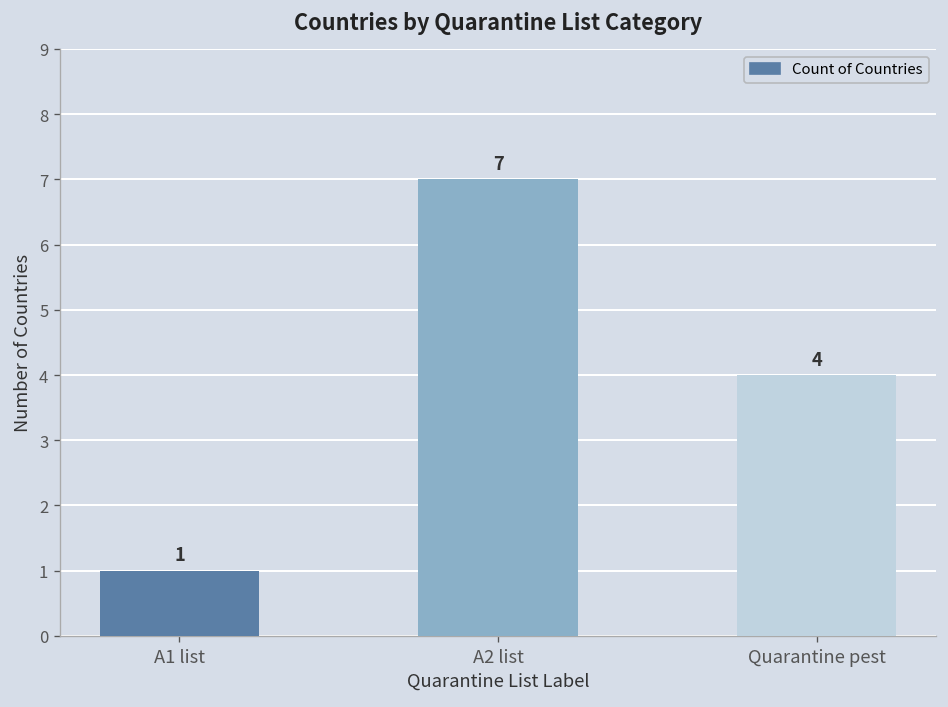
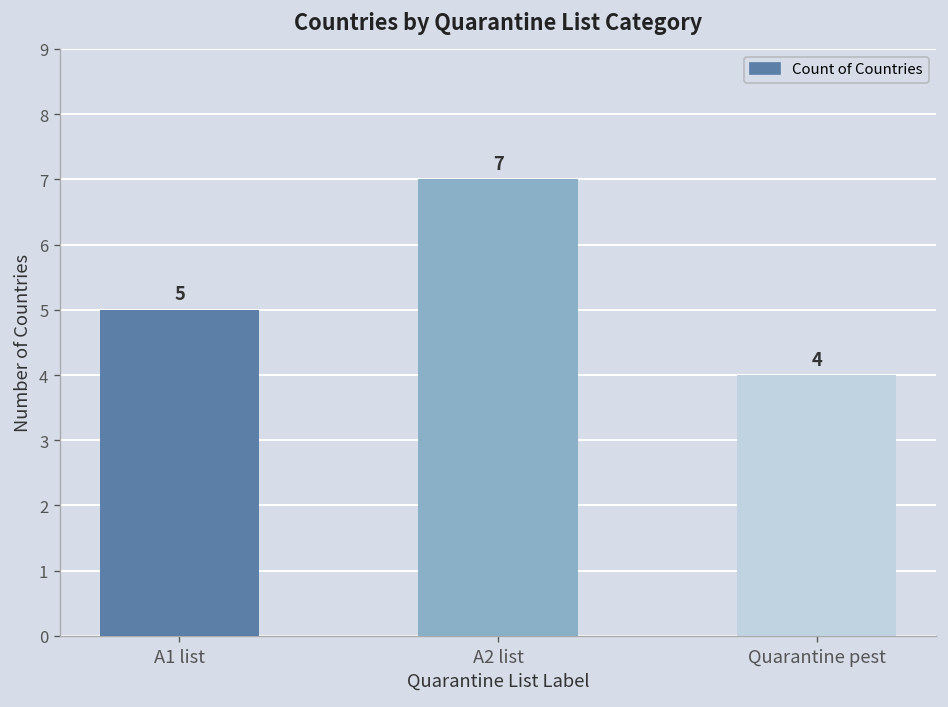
A1 list: 1 -> 5
